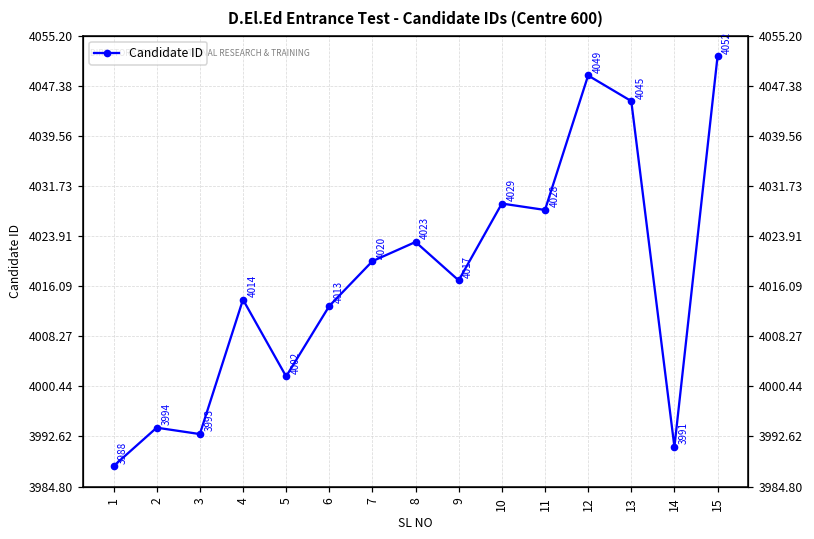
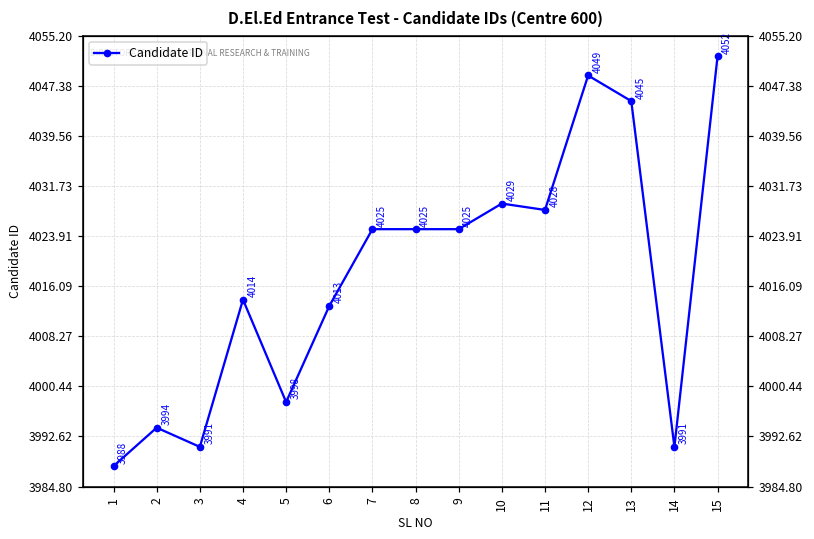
3: 3993 -> 3991
5: 4002 -> 3998
7: 4020 -> 4025
8: 4023 -> 4025
9: 4017 -> 4025
